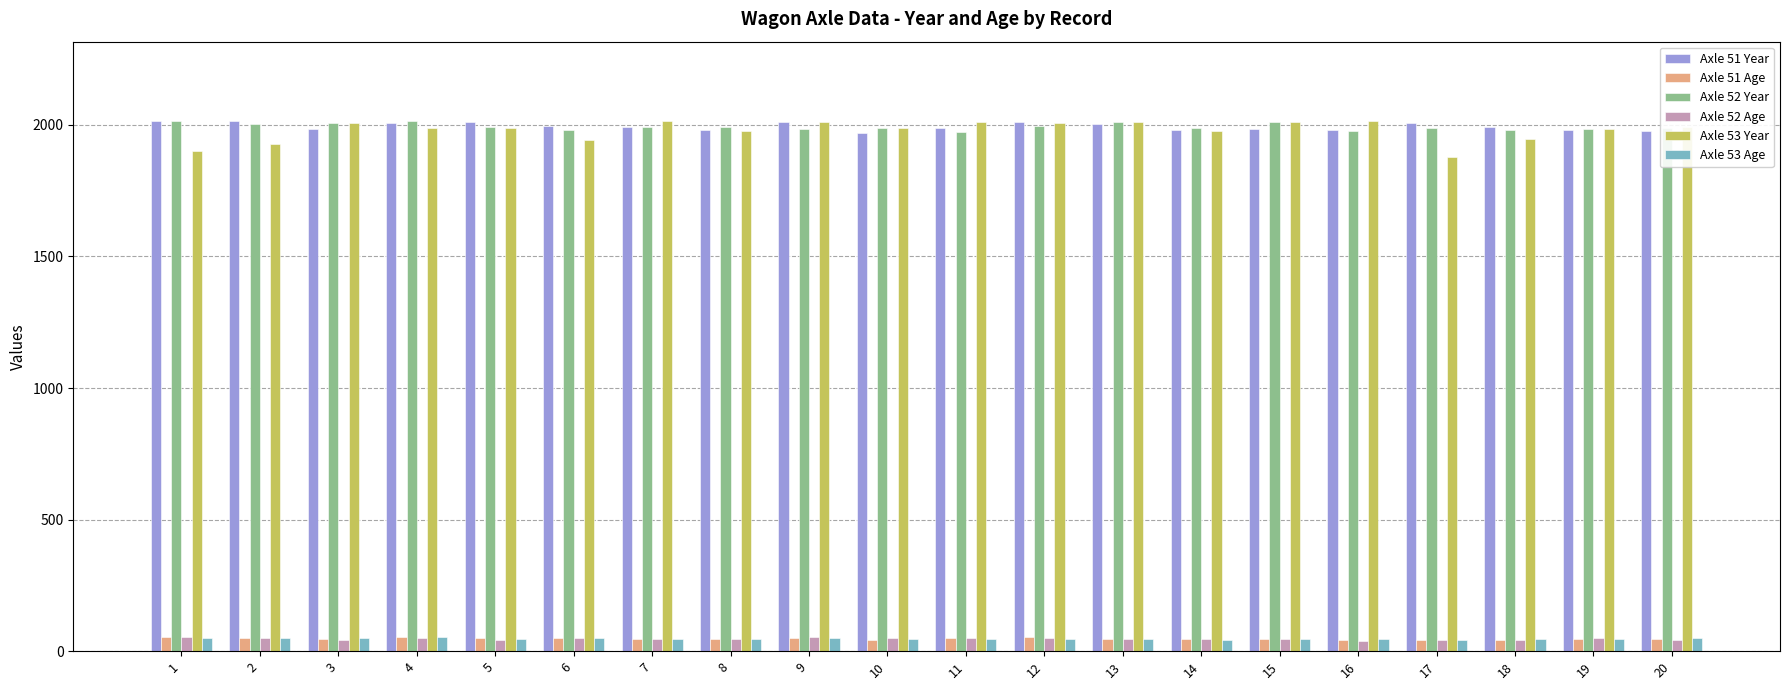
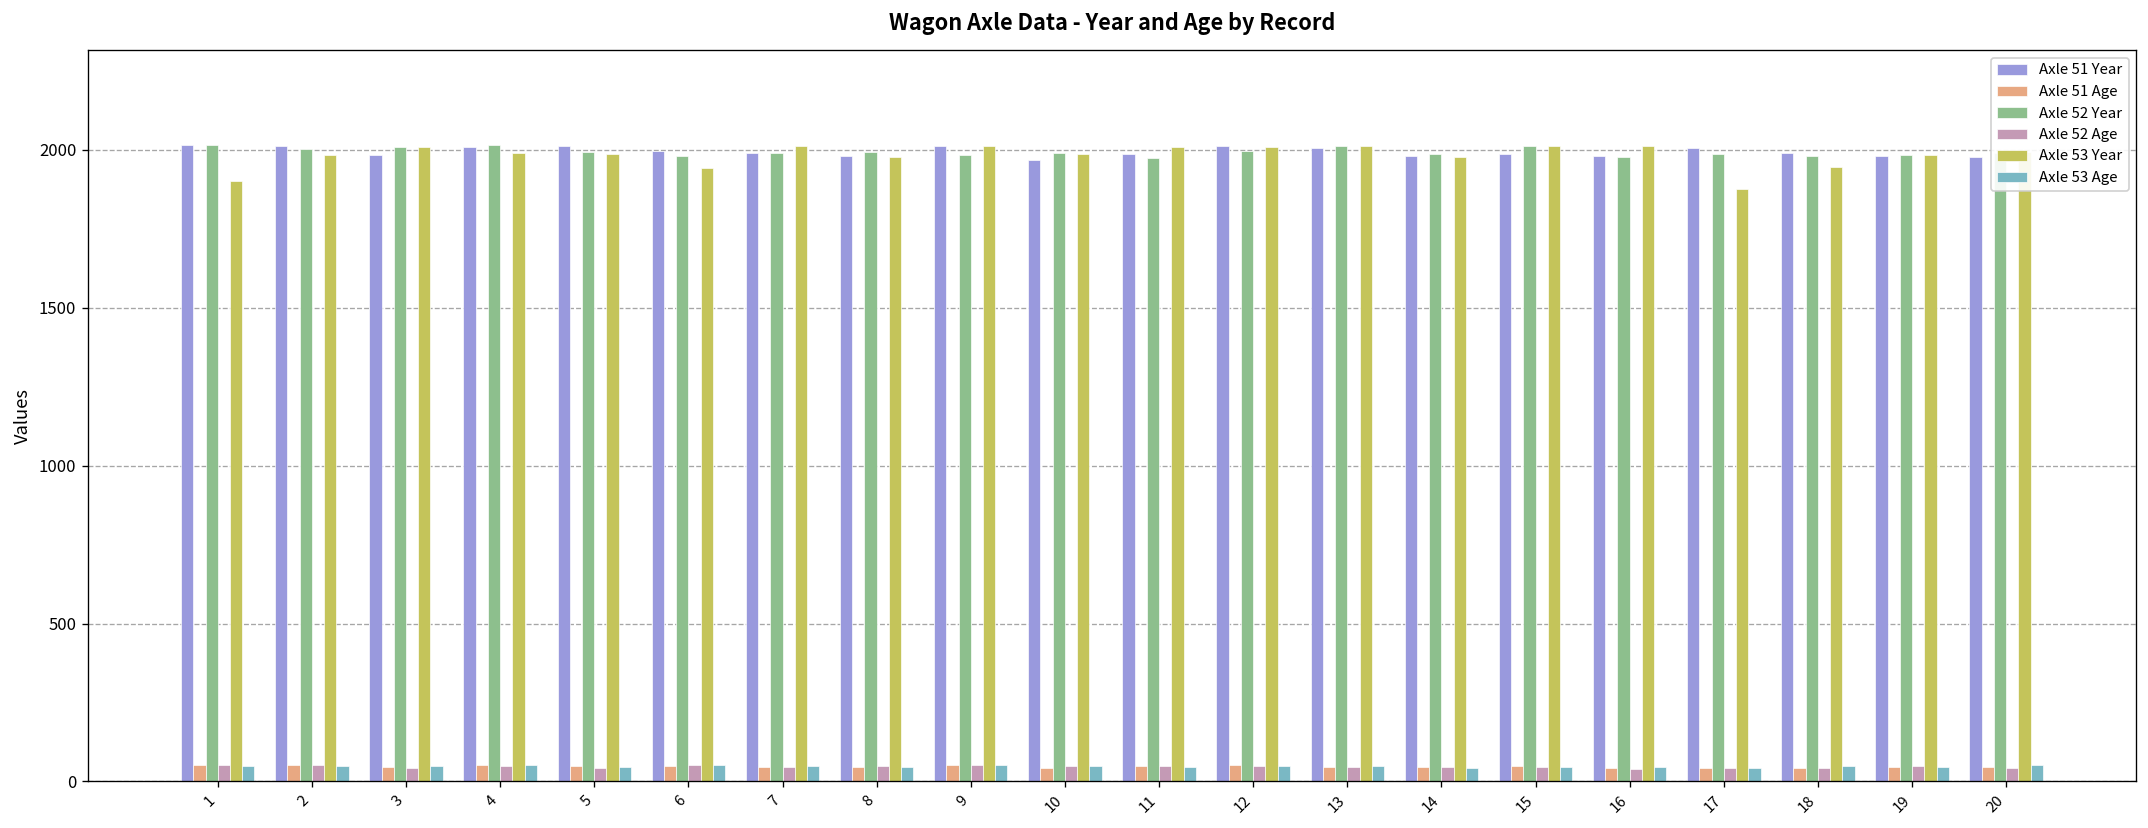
Axle 53 Year, 2: 1930 -> 1980
